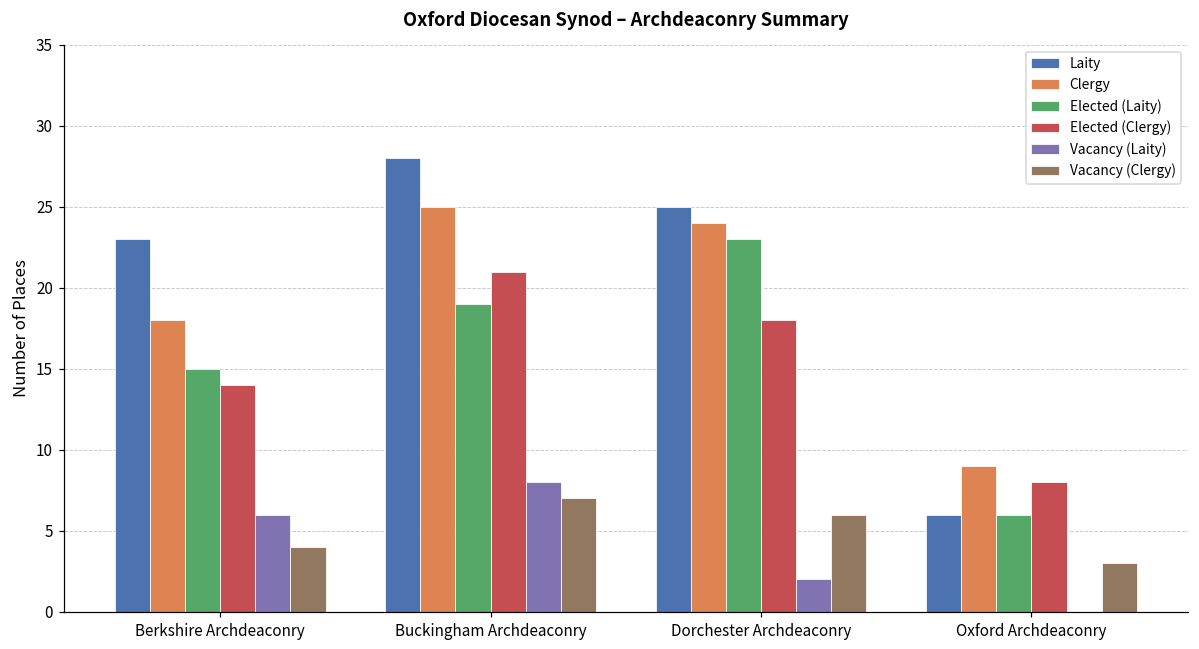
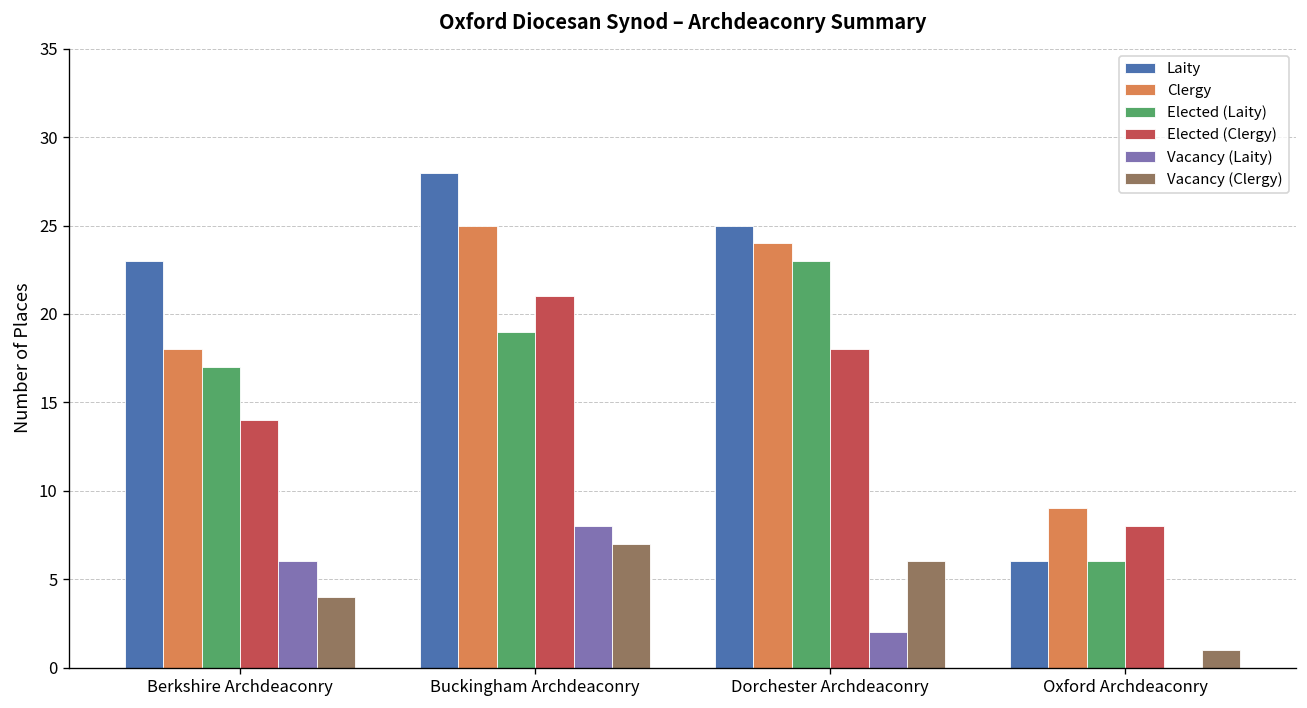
Elected (Laity), Berkshire Archdeaconry: 15 -> 17
Vacancy (Clergy), Oxford Archdeaconry: 3 -> 1
